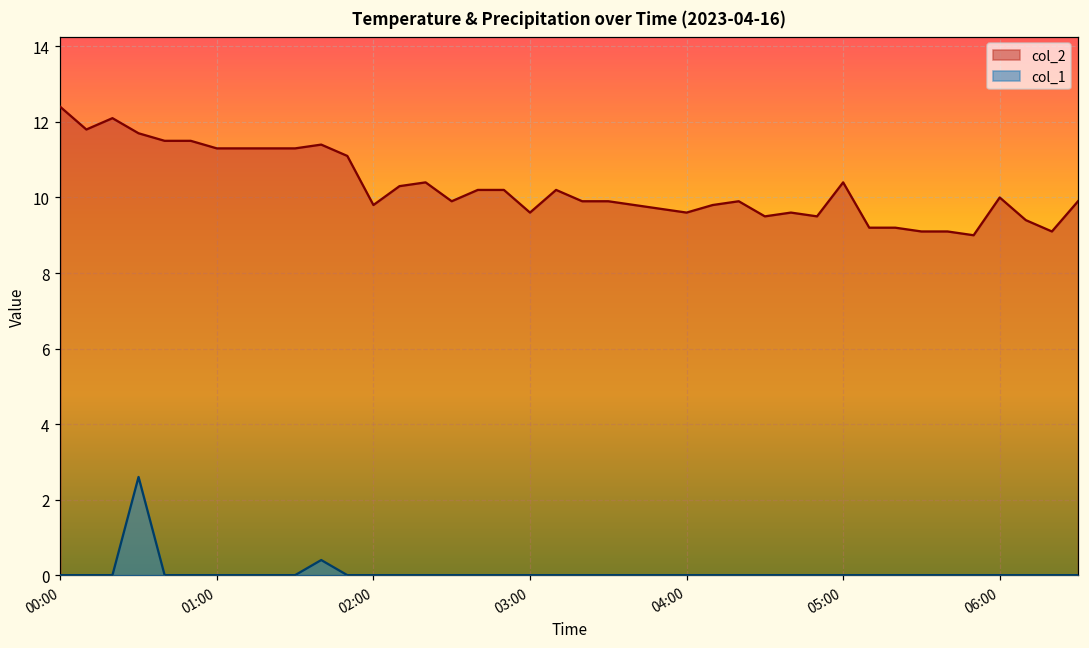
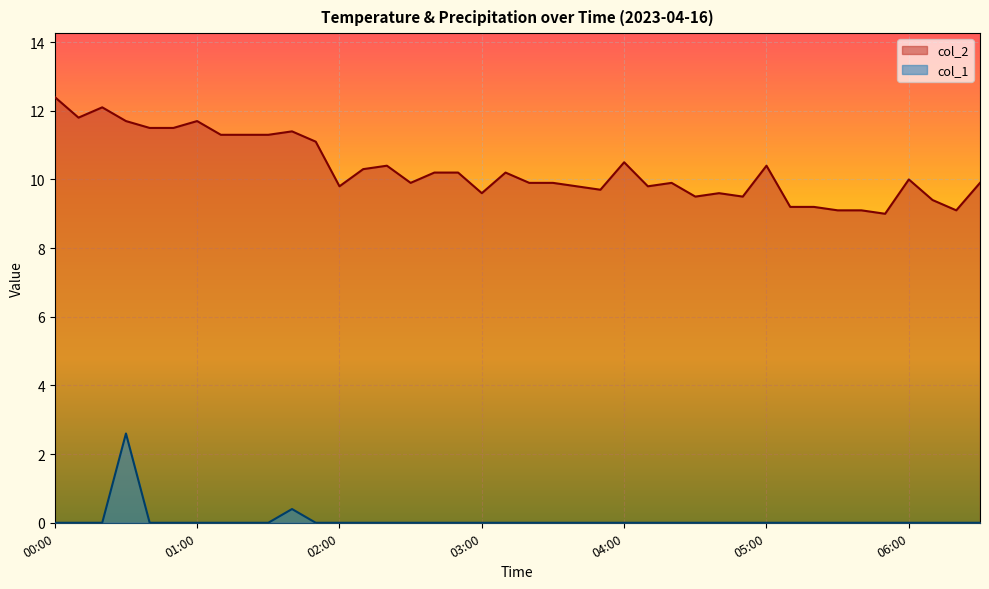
col_2, 01:00: 11.3 -> 11.7
col_2, 04:00: 9.6 -> 10.5
